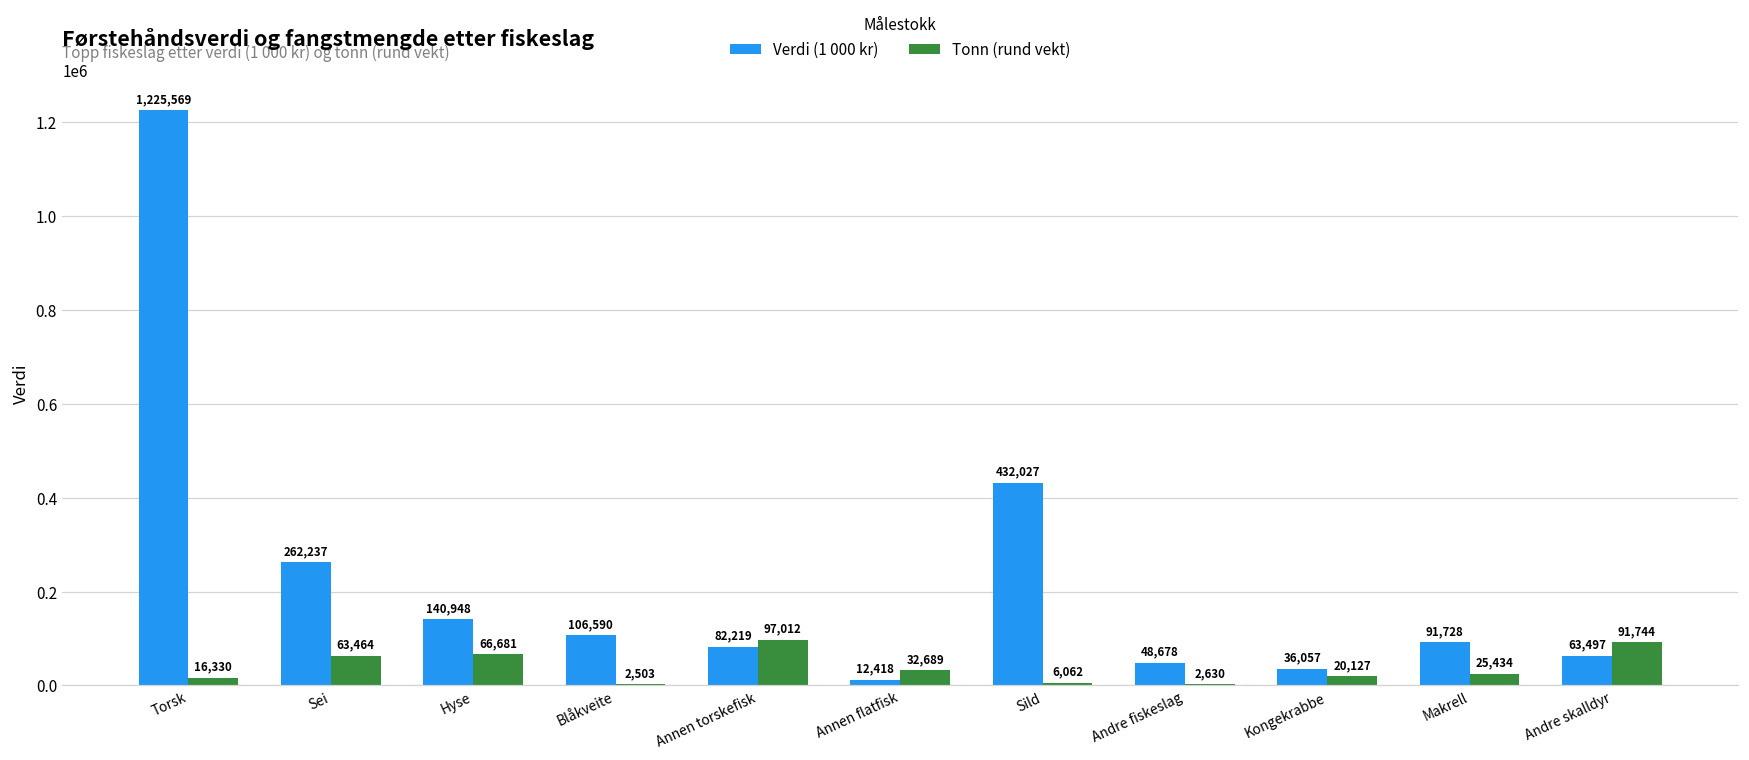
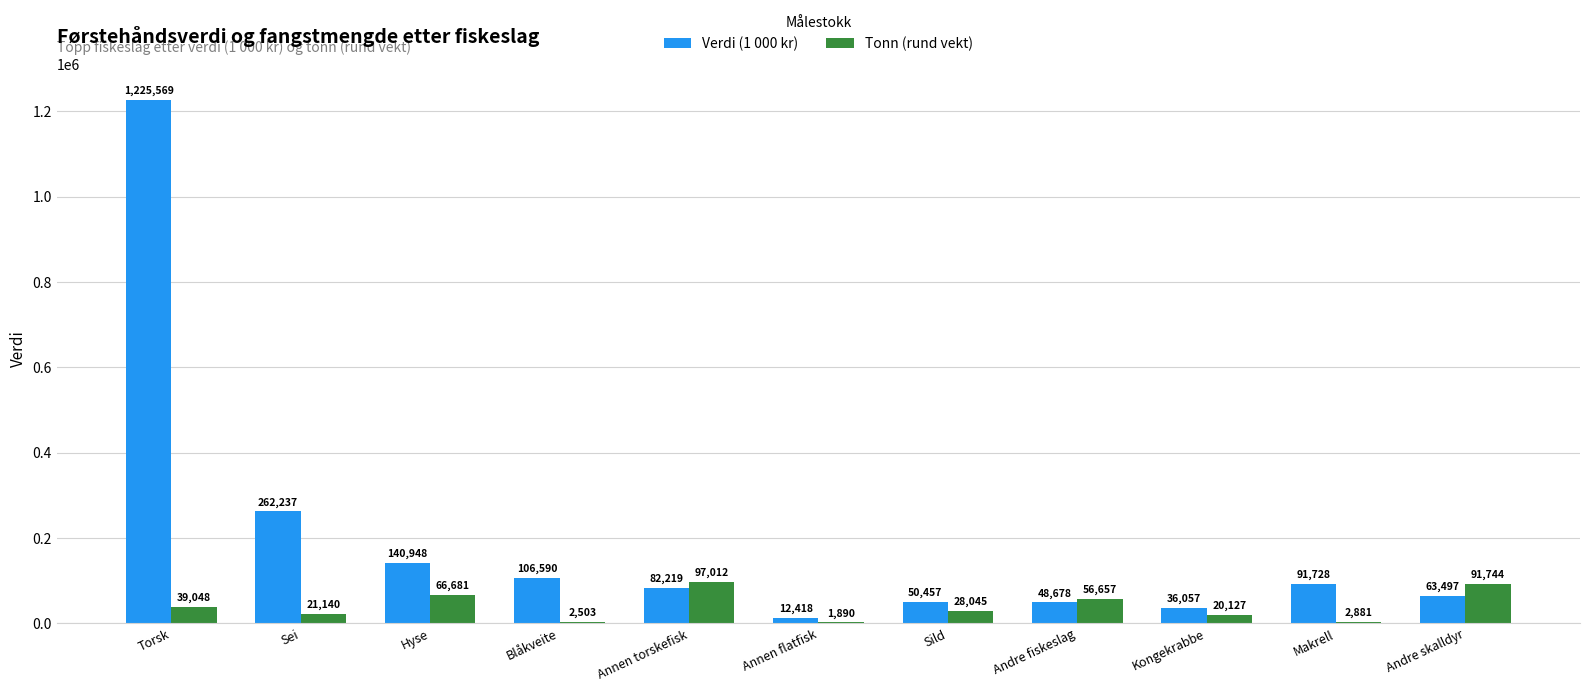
Tonn (rund vekt), Torsk: 16,330 -> 39,048
Tonn (rund vekt), Sei: 63,464 -> 21,140
Tonn (rund vekt), Annen flatfisk: 32,689 -> 1,890
Verdi (1 000 kr), Sild: 432,027 -> 50,457
Tonn (rund vekt), Sild: 6,062 -> 28,045
Tonn (rund vekt), Andre fiskeslag: 2,630 -> 56,657
Tonn (rund vekt), Makrell: 25,434 -> 2,881
